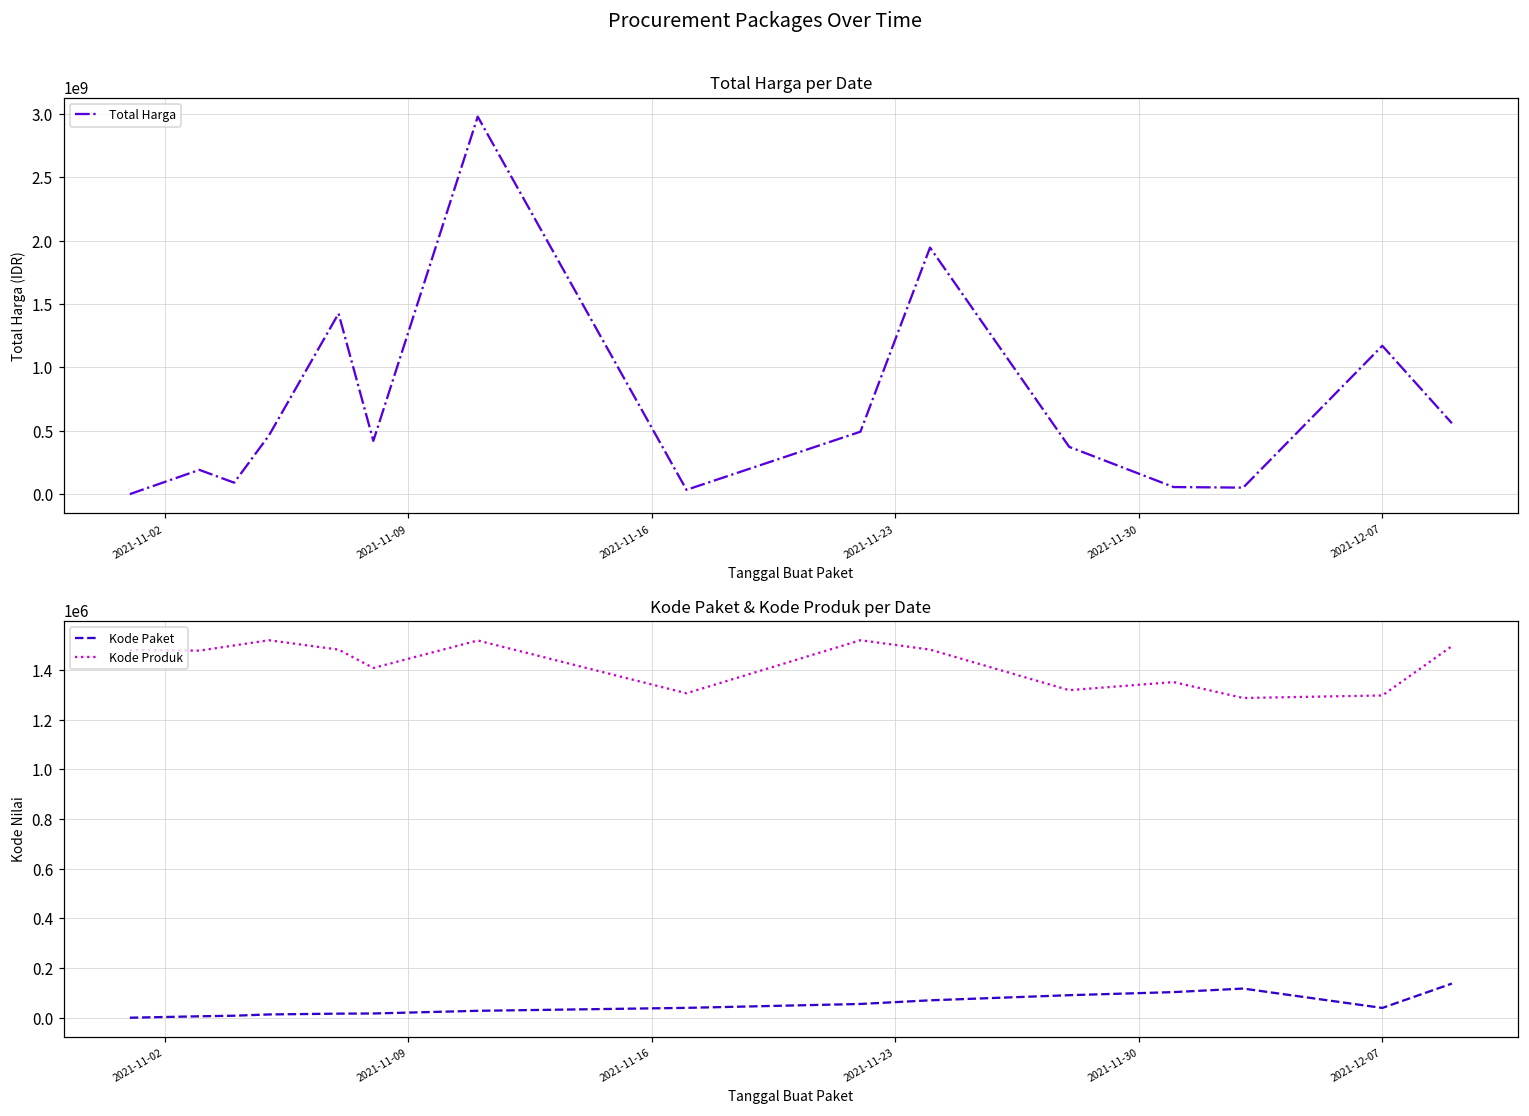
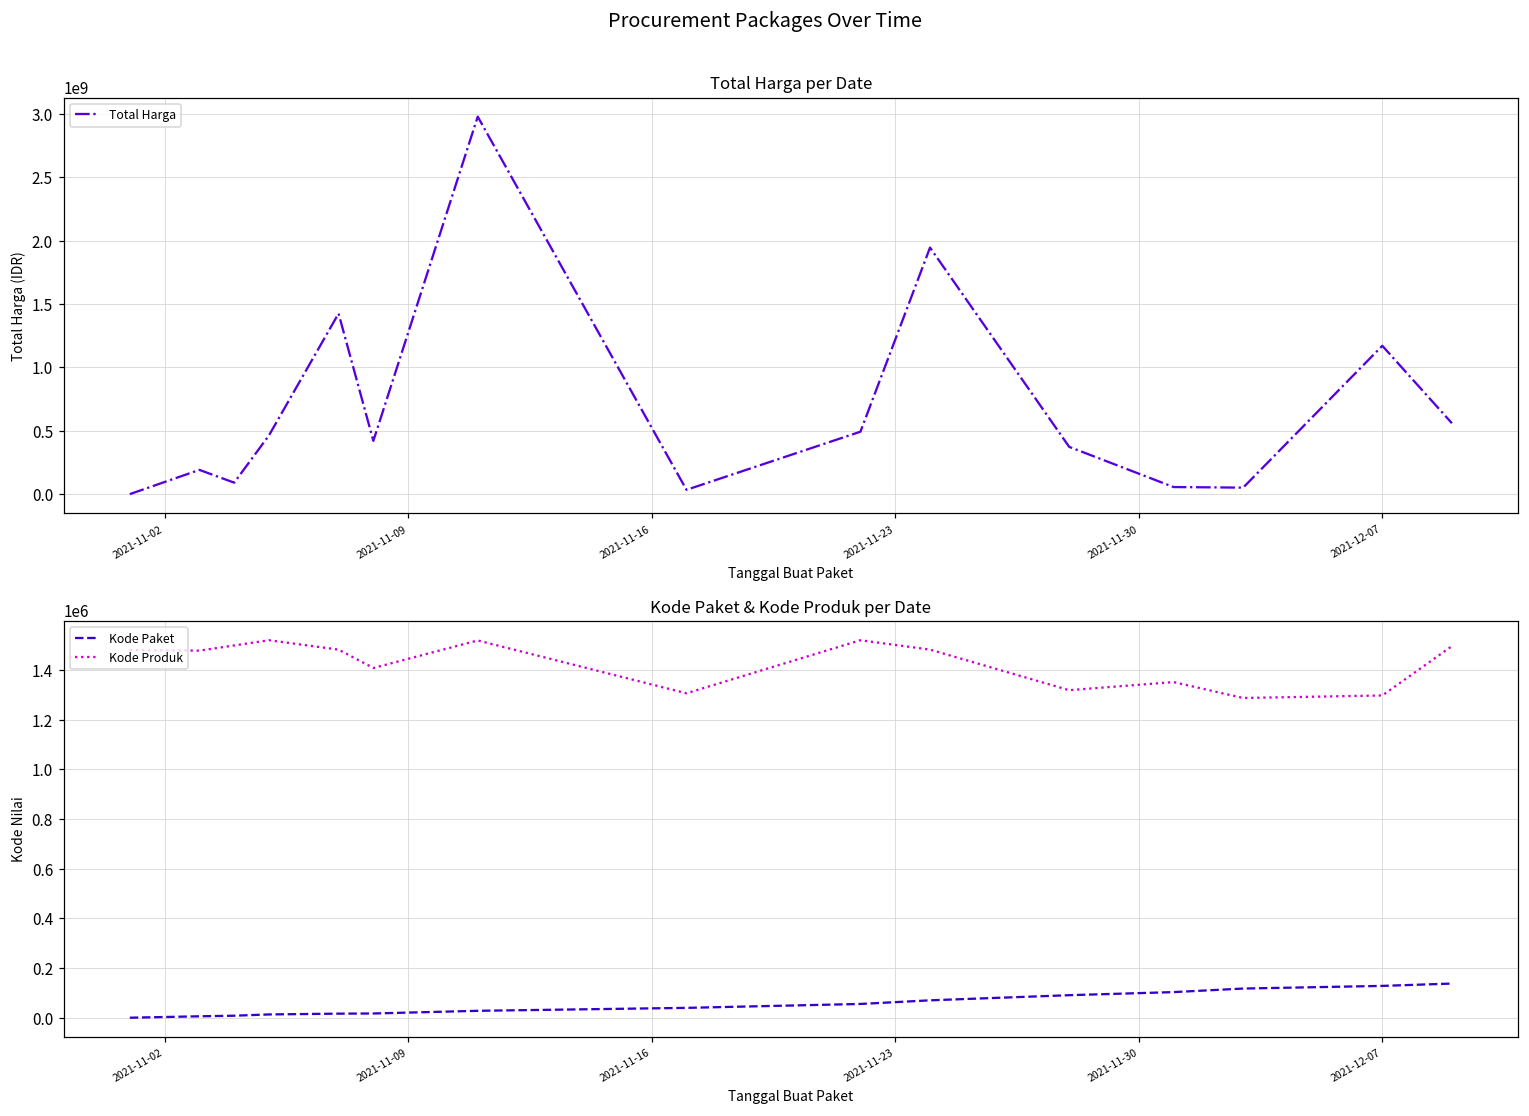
Kode Paket & Kode Produk per Date, Kode Paket, 2021-12-07: 40000 -> 130000
